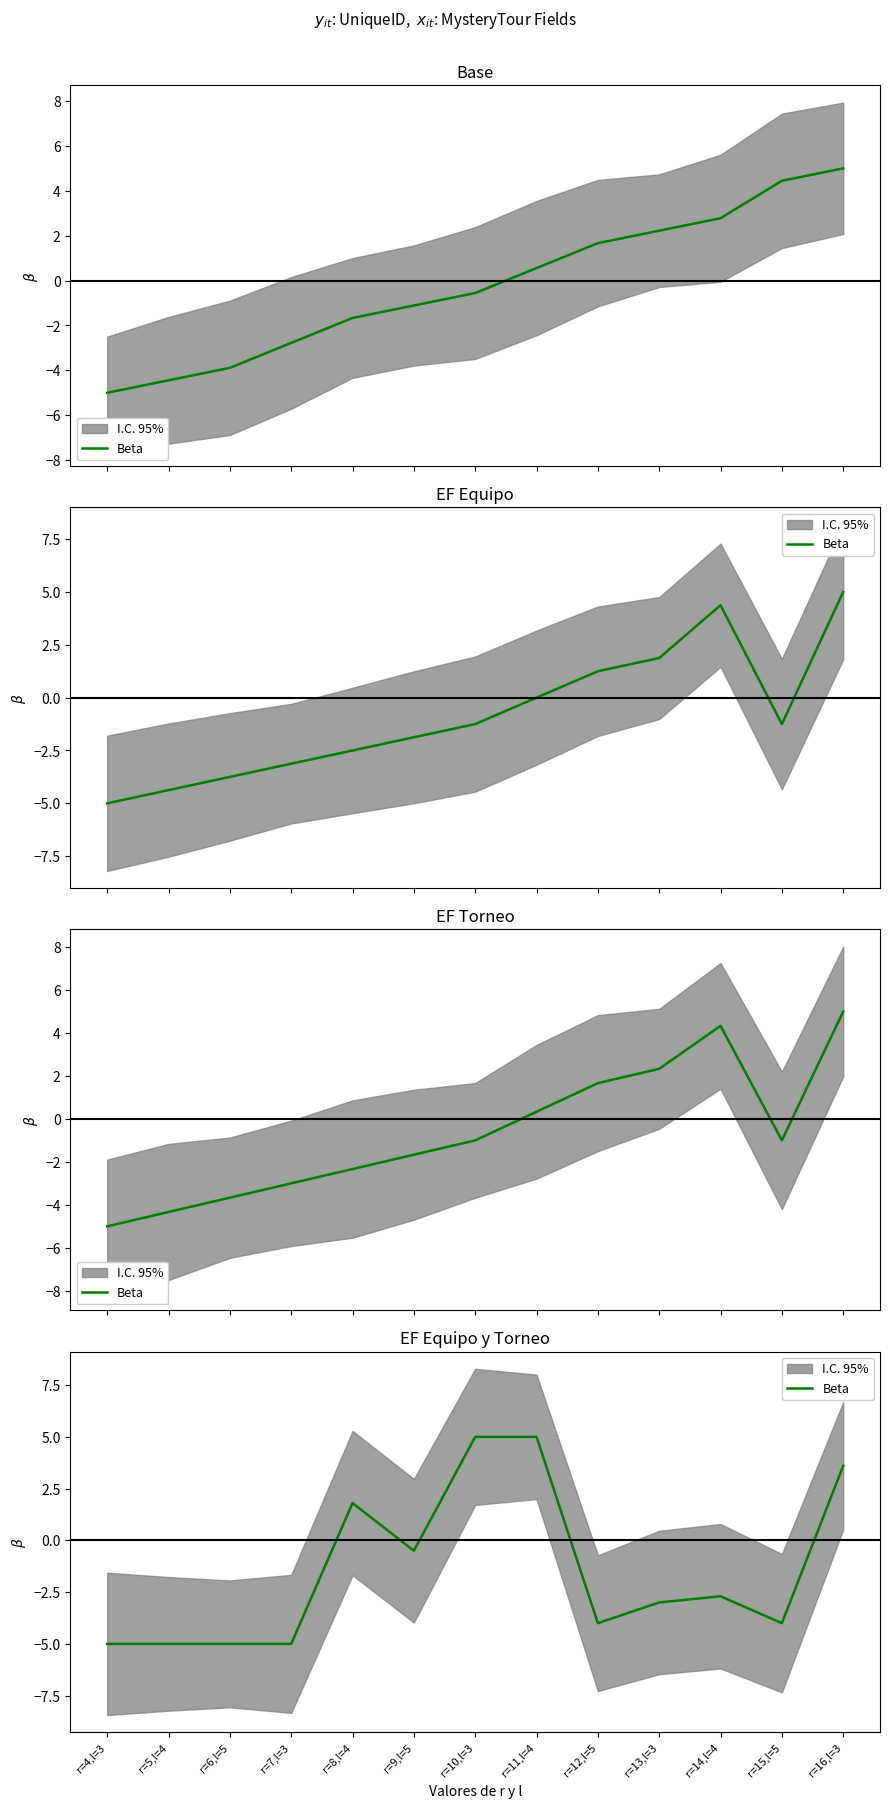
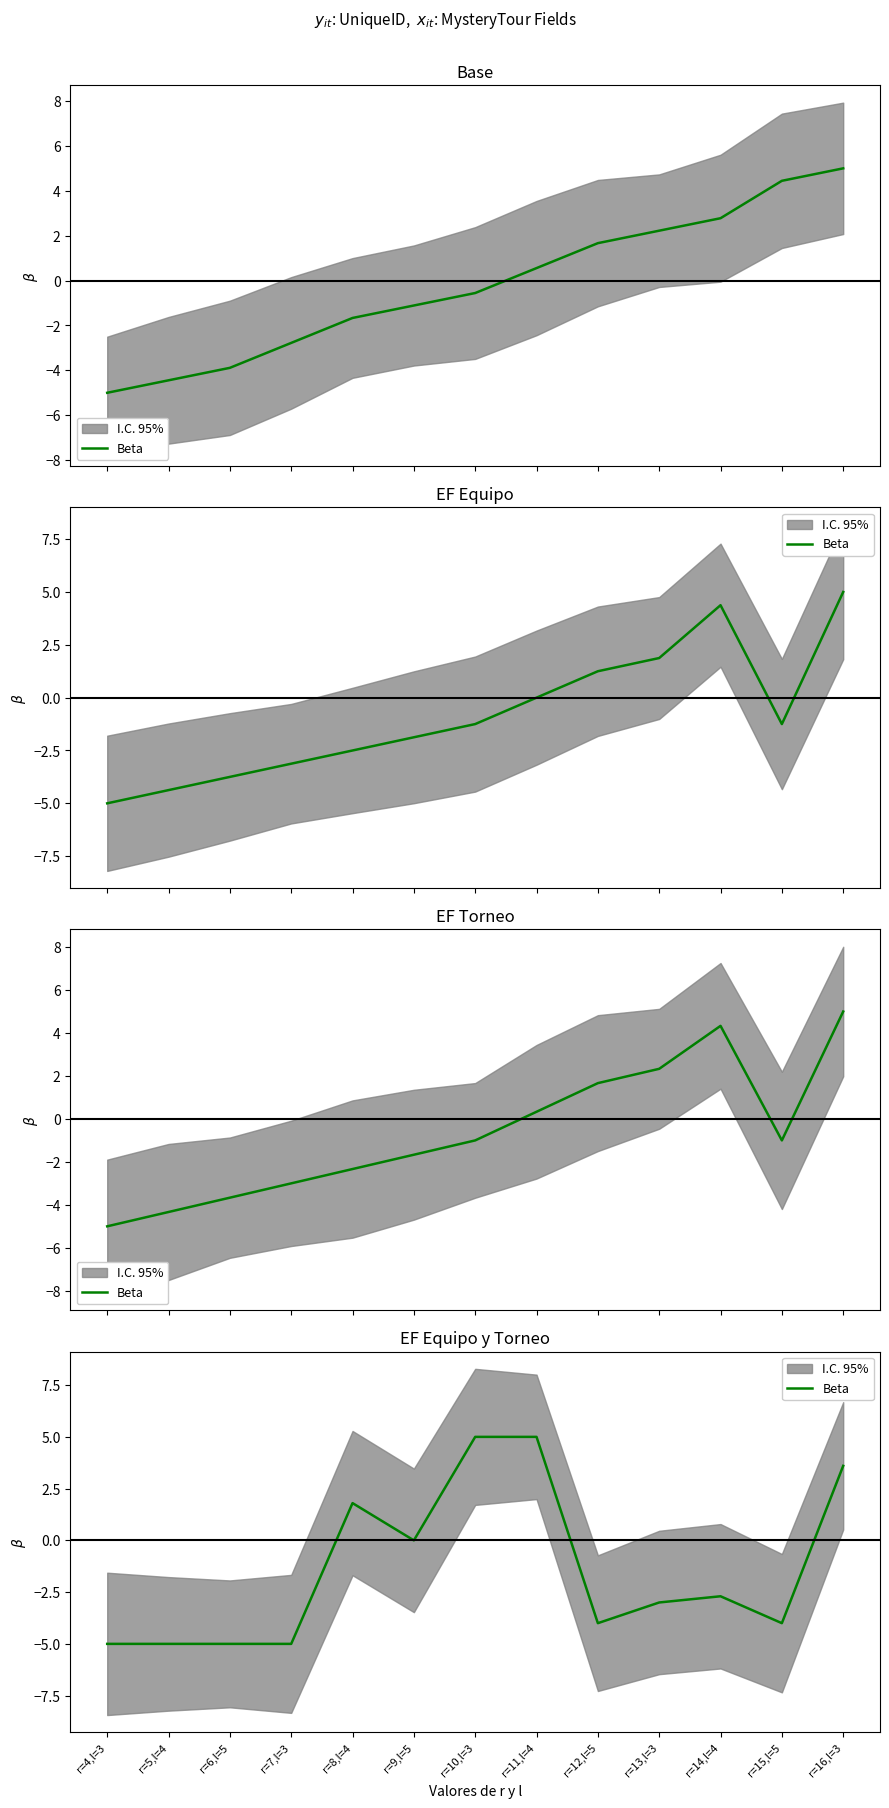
EF Equipo y Torneo, Beta, r=9,l=5: -0.5 -> 0.0
